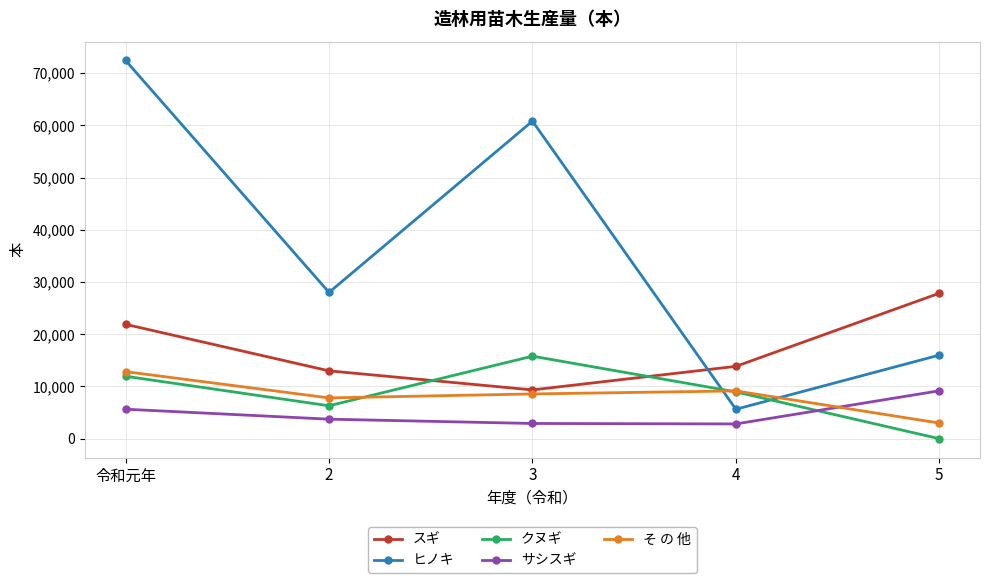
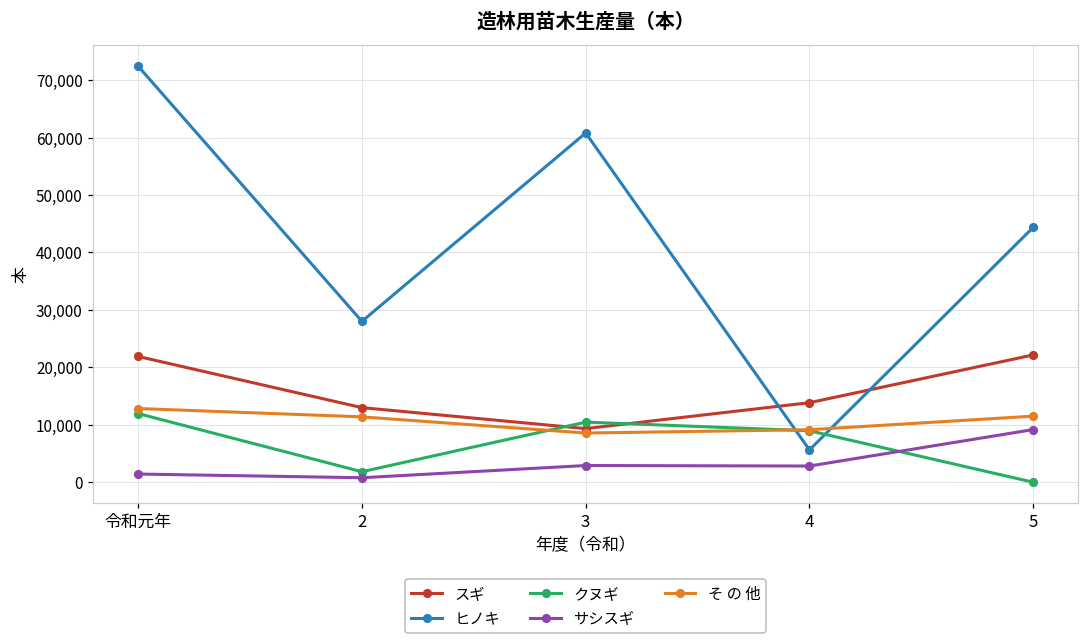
サシスギ, 令和元年: 6,000 -> 1,000
クヌギ, 2: 6,000 -> 2,000
サシスギ, 2: 4,000 -> 1,000
そ の 他, 2: 8,000 -> 11,000
クヌギ, 3: 16,000 -> 10,000
スギ, 5: 28,000 -> 22,000
ヒノキ, 5: 16,000 -> 44,000
そ の 他, 5: 3,000 -> 12,000
